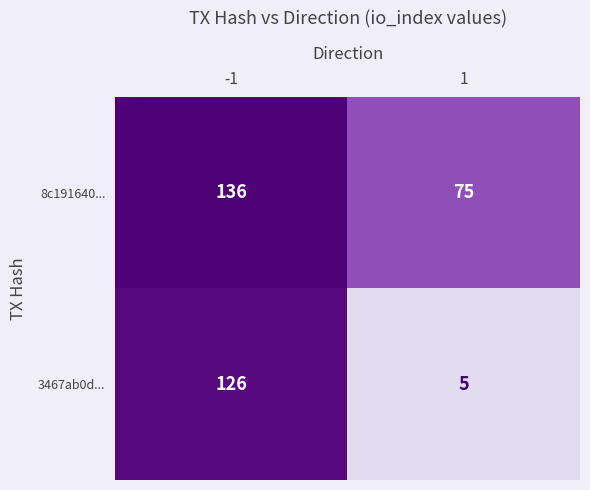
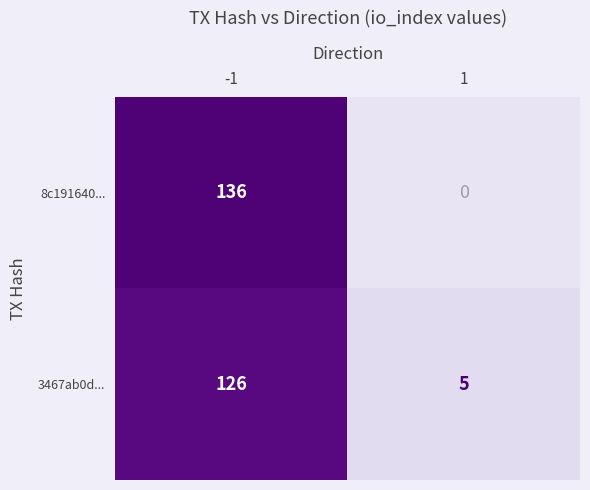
8c191640..., 1: 75 -> 0
